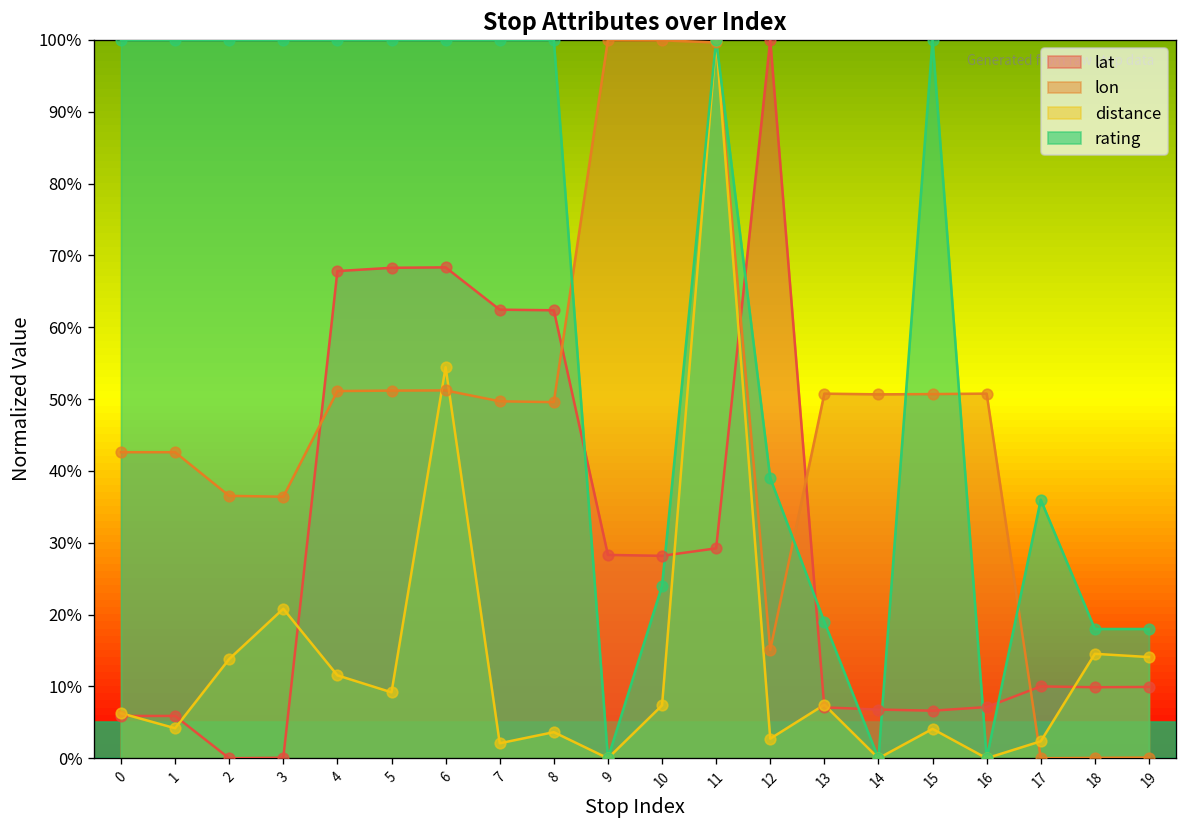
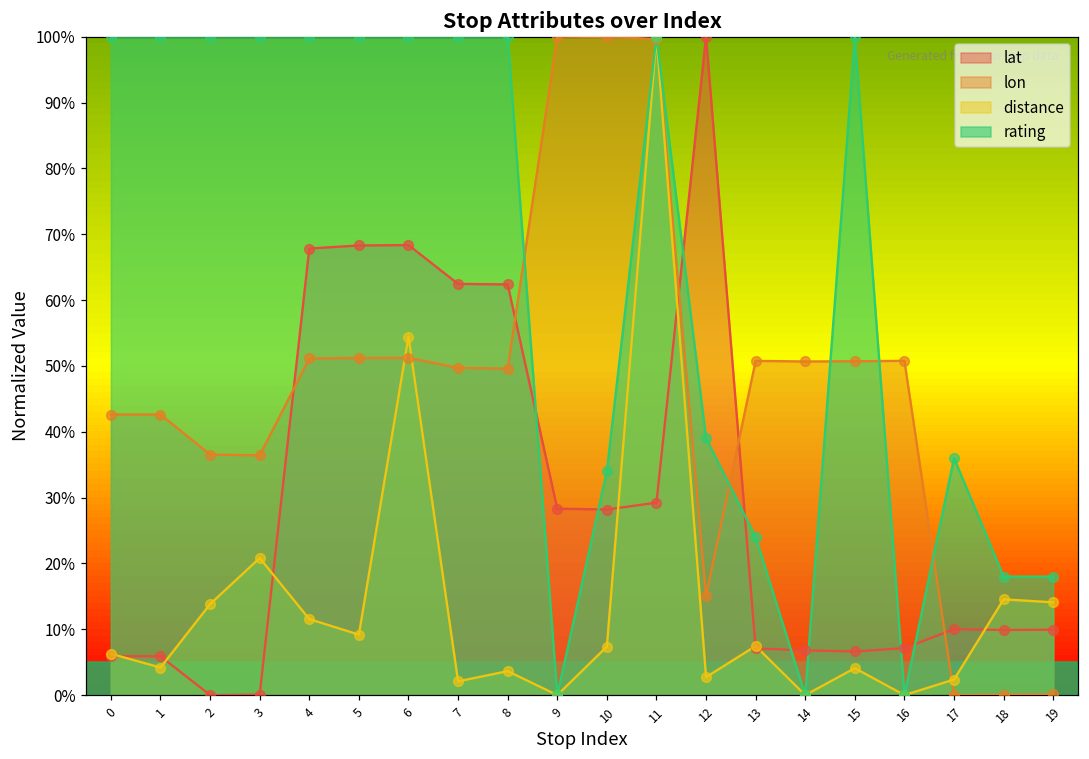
rating, 10: 24% -> 34%
rating, 13: 19% -> 24%
